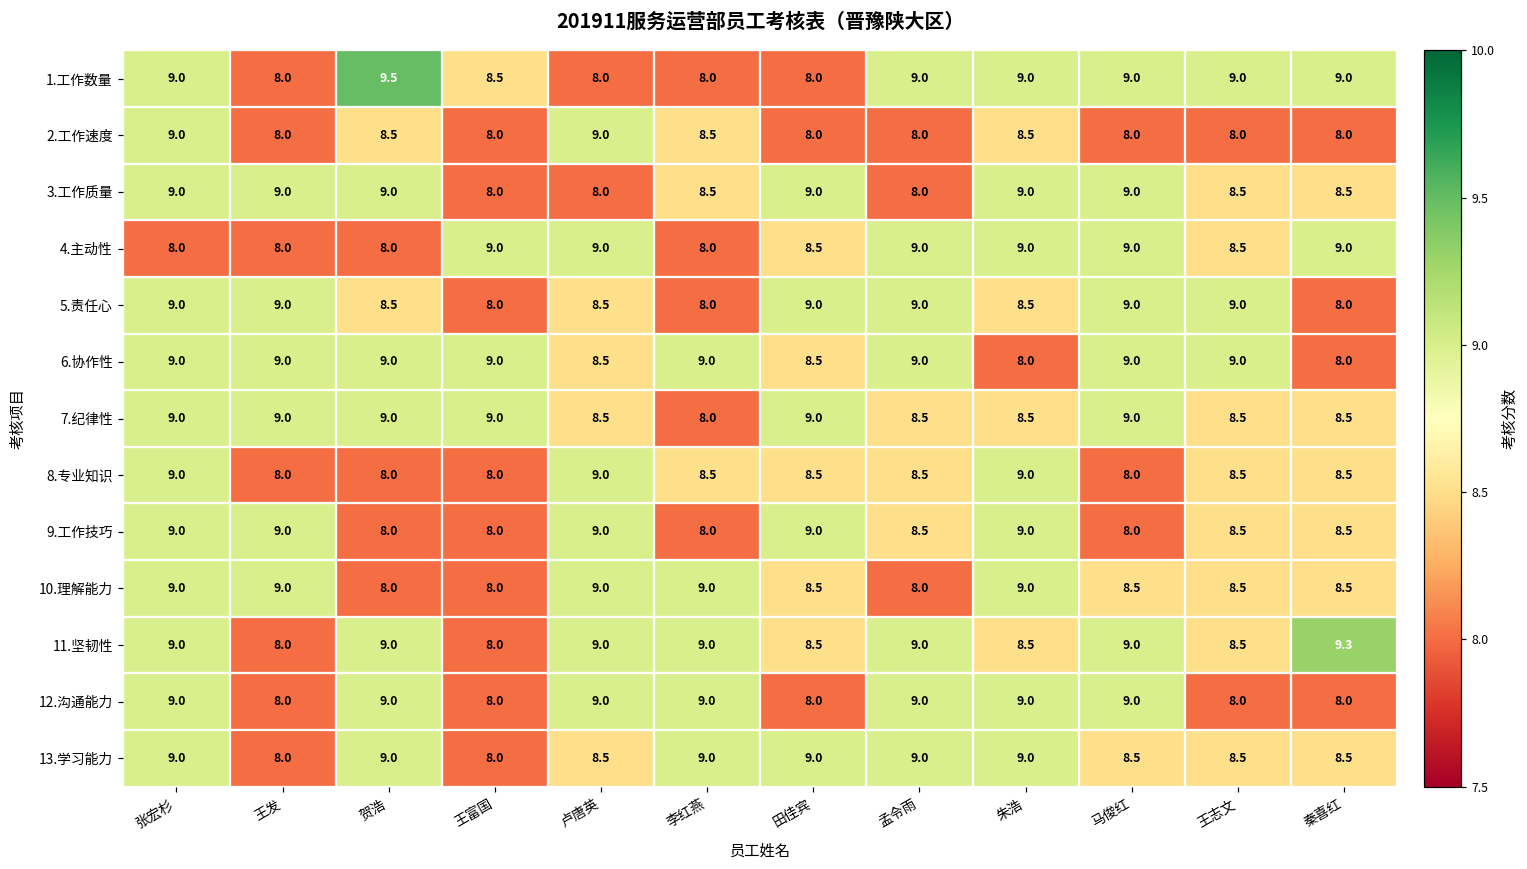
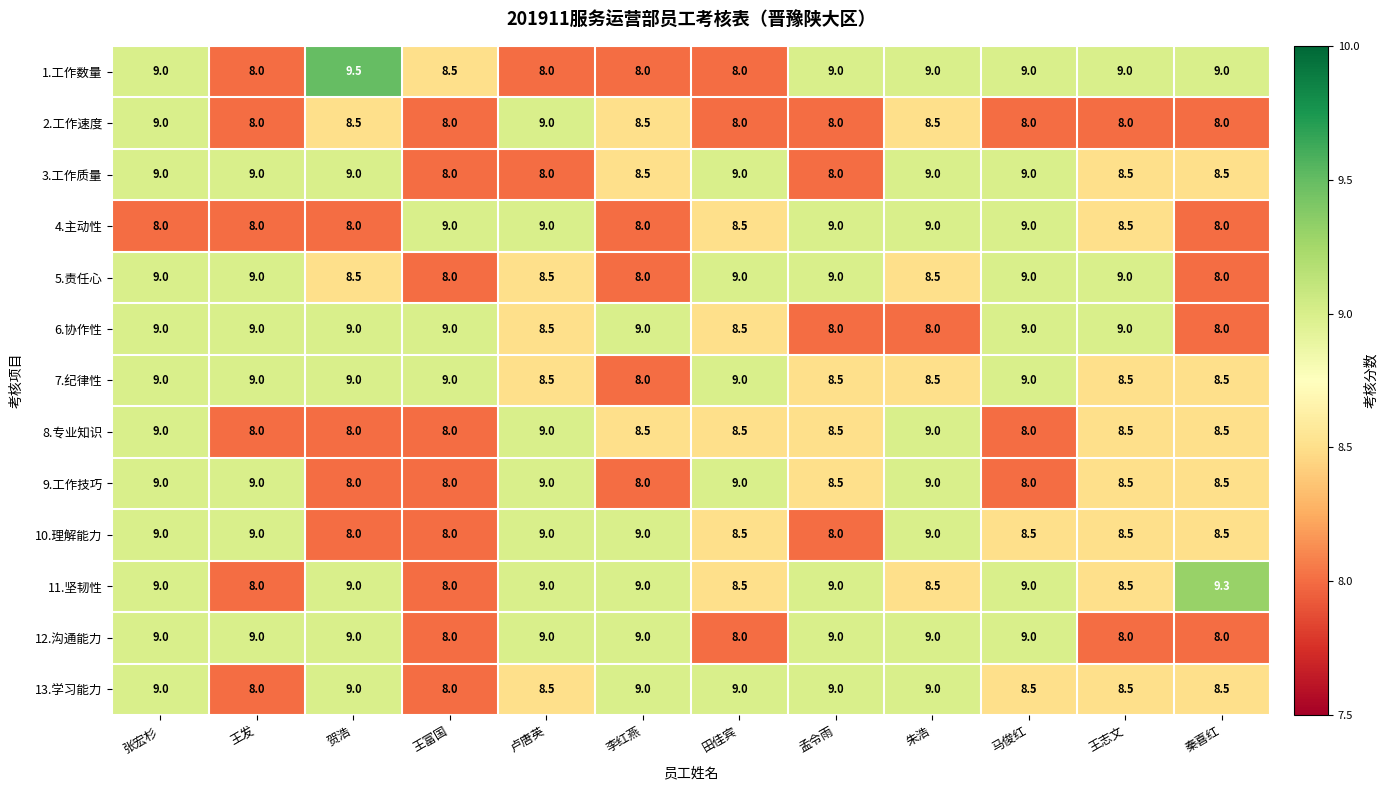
4.主动性, 秦喜红: 9.0 -> 8.0
6.协作性, 孟令雨: 9.0 -> 8.0
12.沟通能力, 王发: 8.0 -> 9.0
